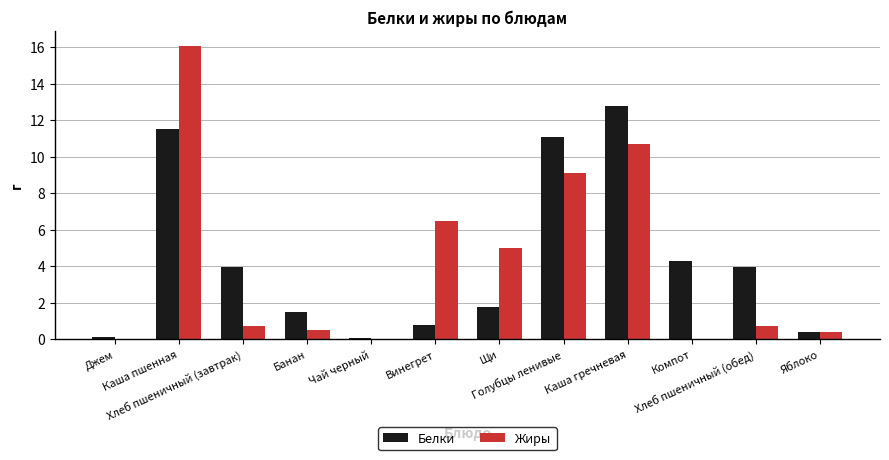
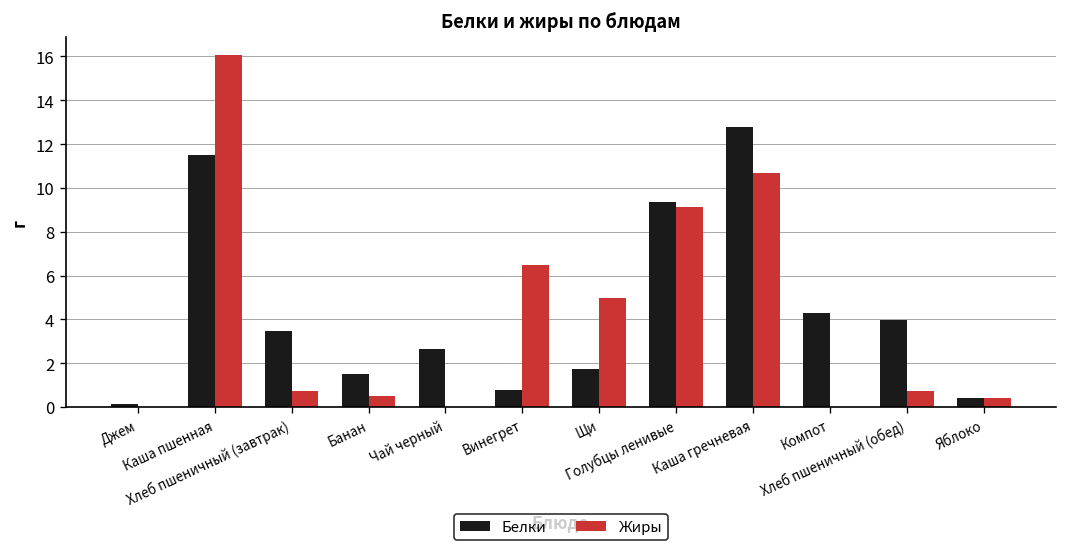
Белки, Хлеб пшеничный (завтрак): 4.0 -> 3.5
Белки, Чай черный: 0.1 -> 2.6
Белки, Голубцы ленивые: 11.1 -> 9.3
